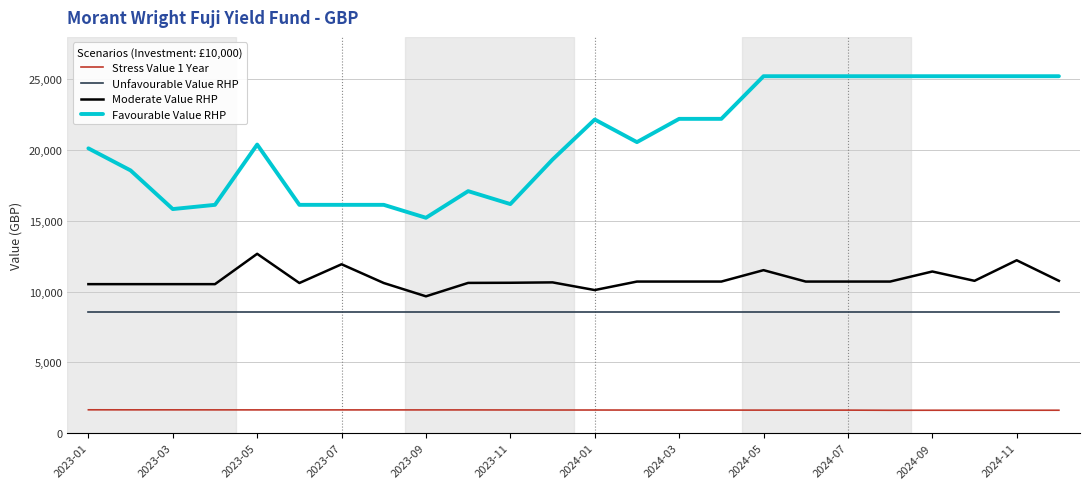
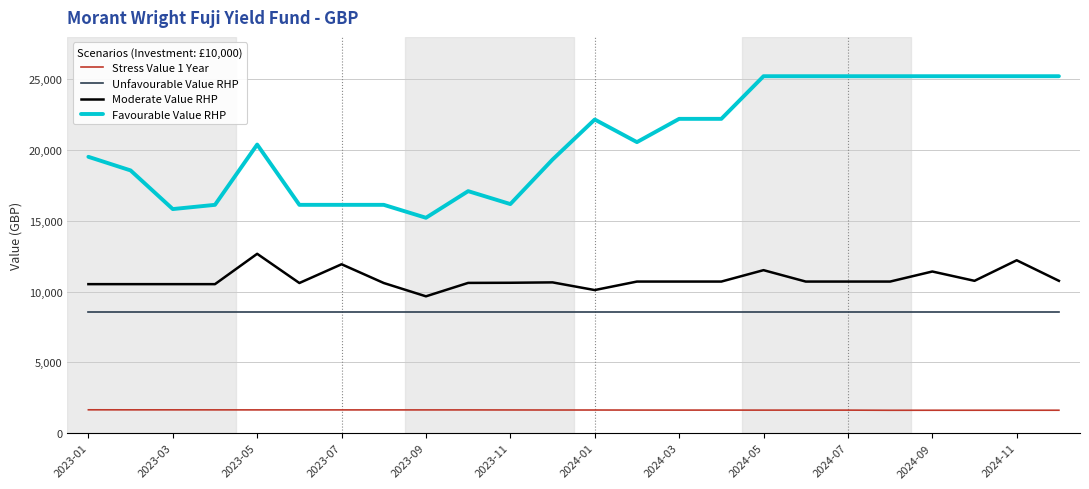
Favourable Value RHP, 2023-01: 20,100 -> 19,500
